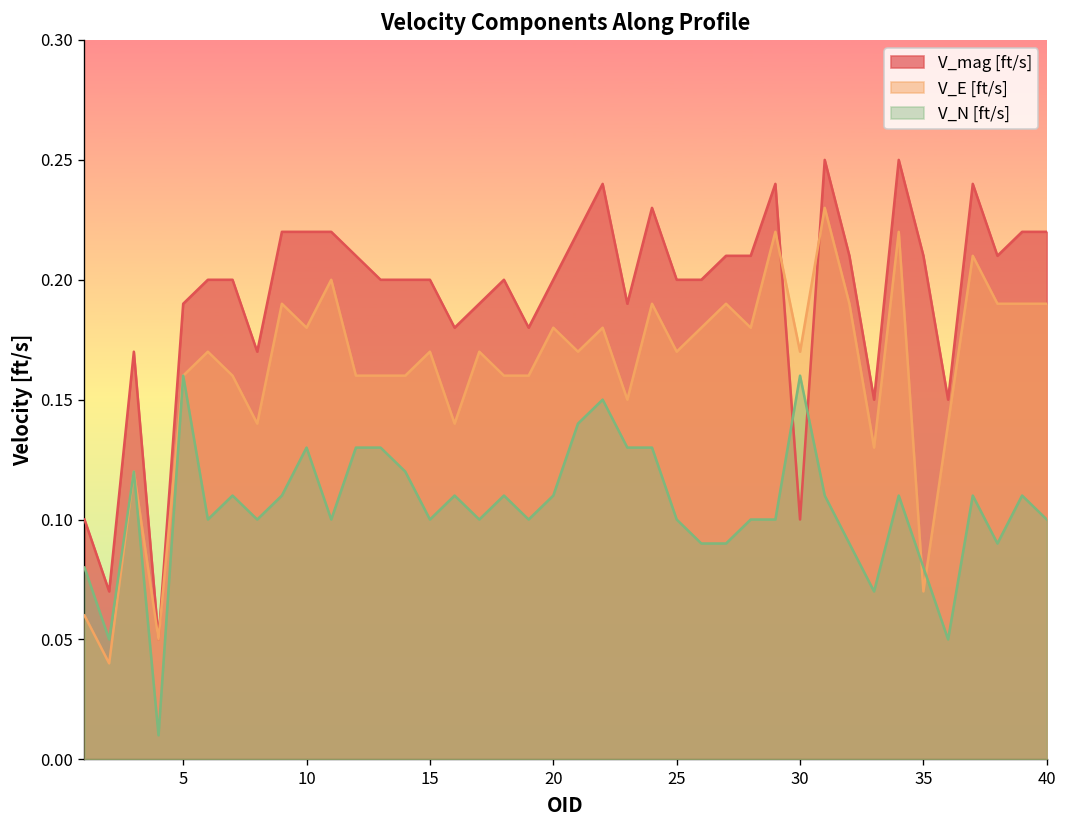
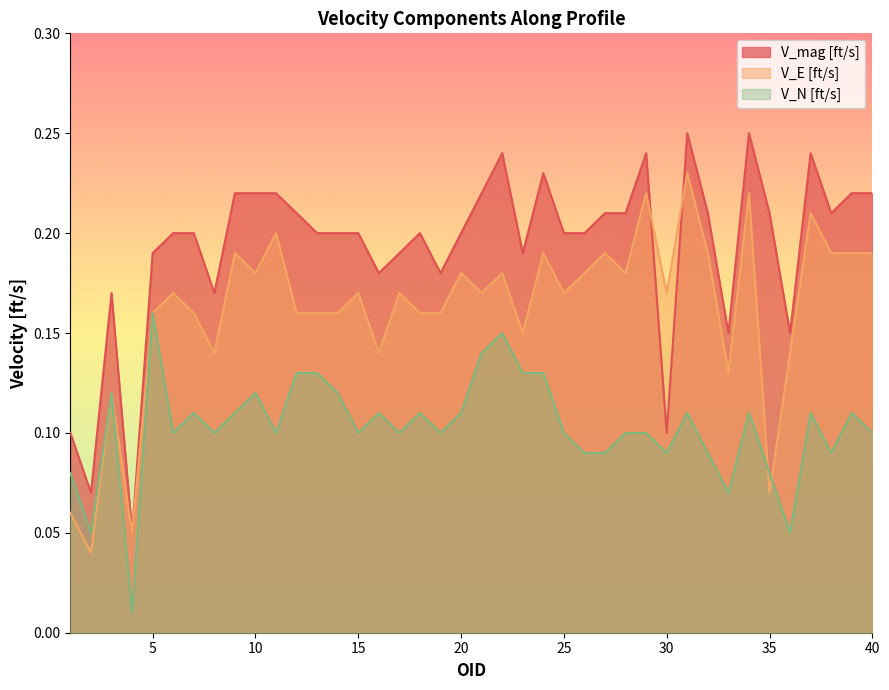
V_N [ft/s], 10: 0.13 -> 0.12
V_N [ft/s], 30: 0.16 -> 0.09
